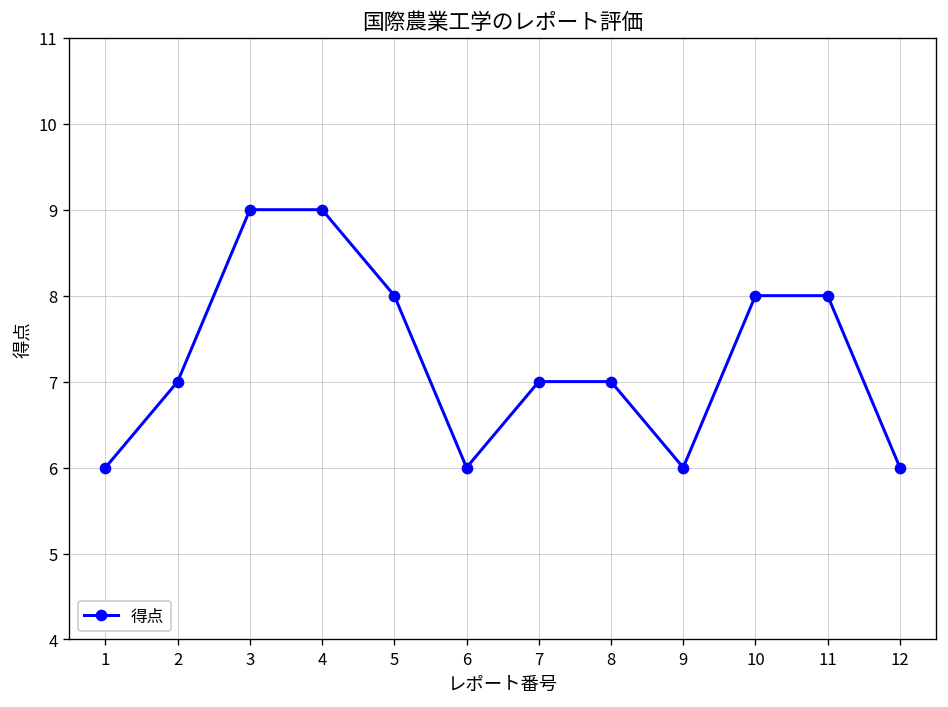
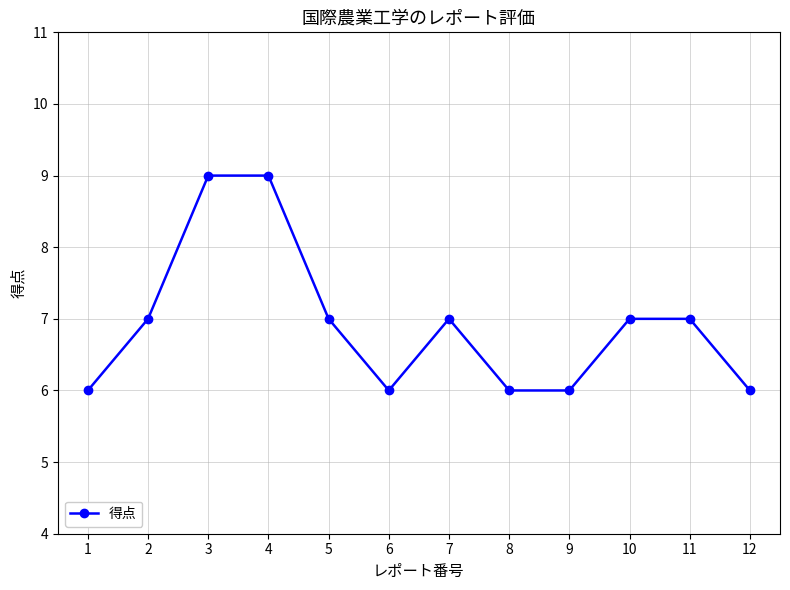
5: 8 -> 7
8: 7 -> 6
10: 8 -> 7
11: 8 -> 7
